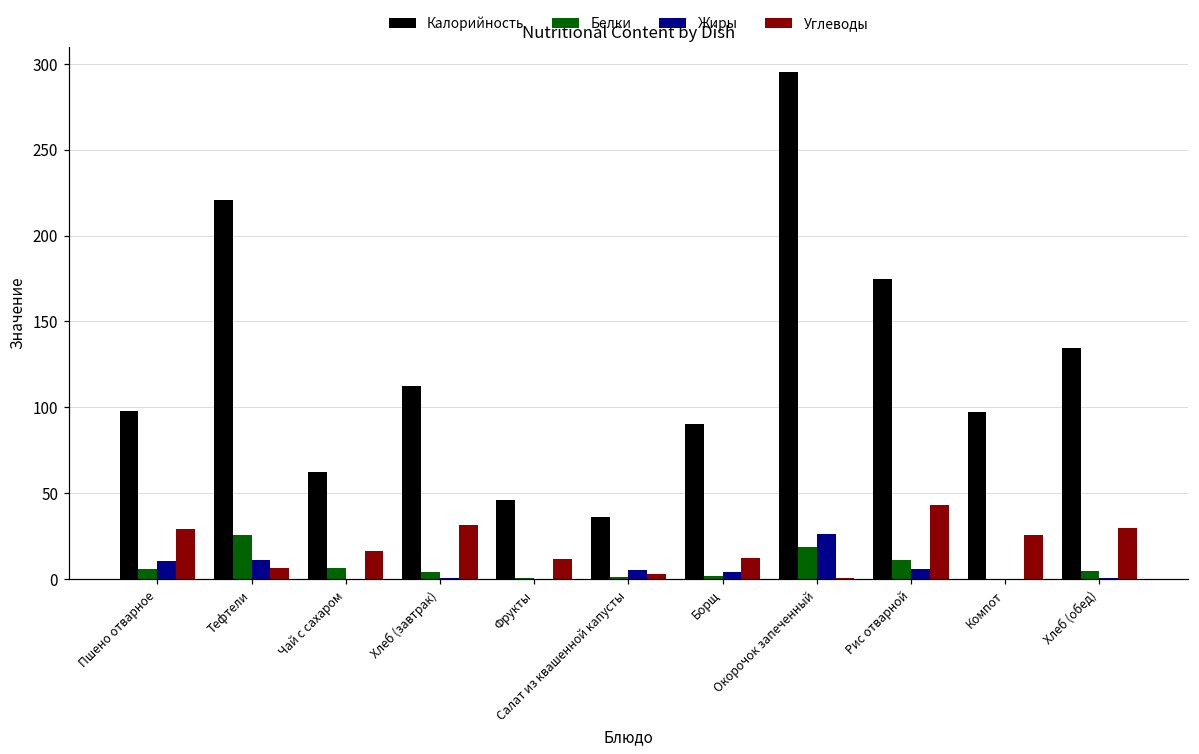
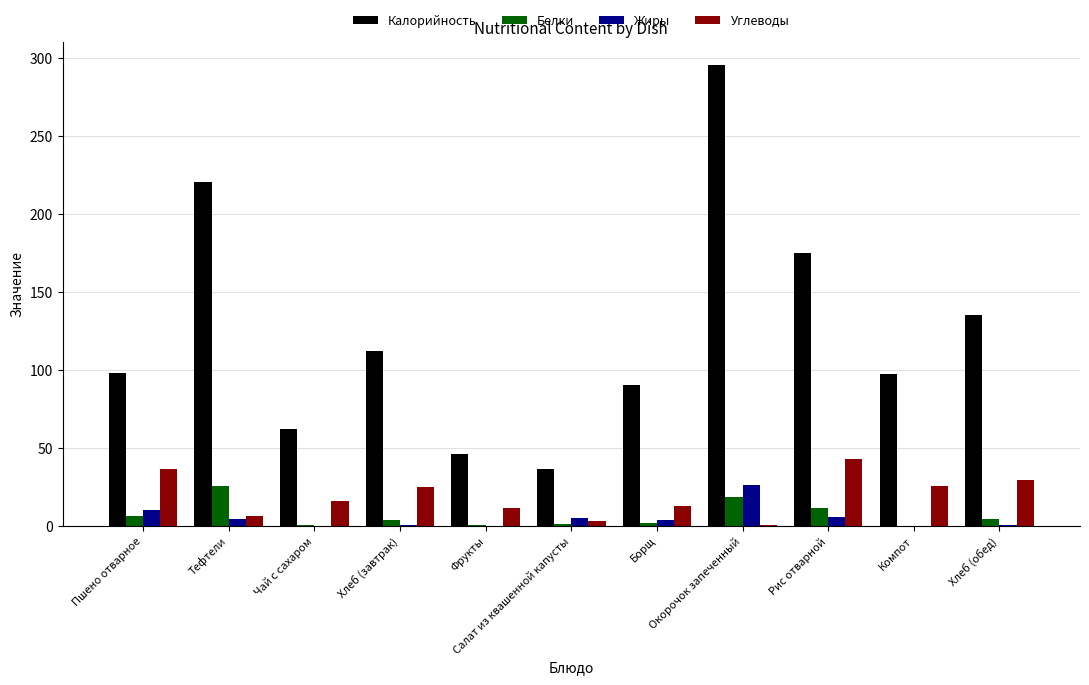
Углеводы, Пшено отварное: 29 -> 36
Жиры, Тефтели: 11 -> 5
Белки, Чай с сахаром: 6 -> 0
Углеводы, Хлеб (завтрак): 32 -> 25
